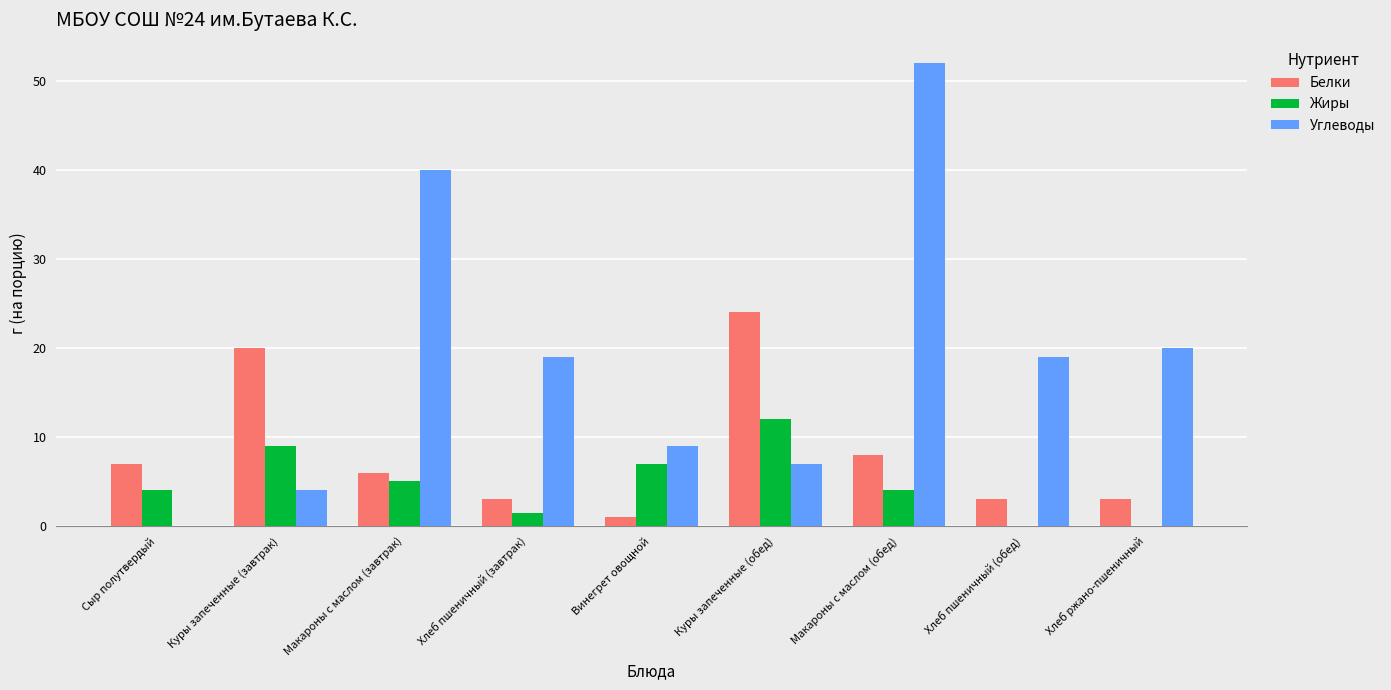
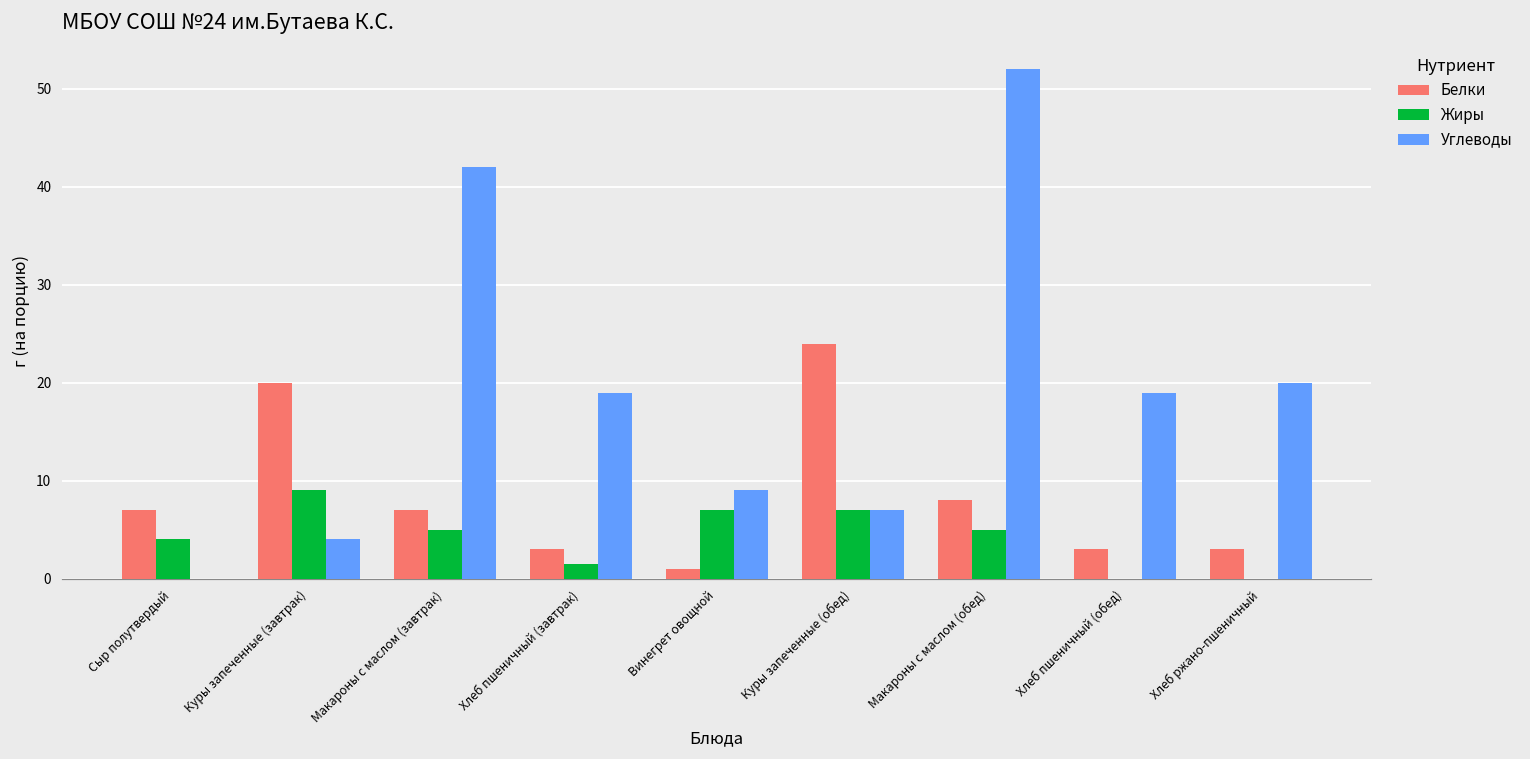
Белки, Макароны с маслом (завтрак): 6 -> 7
Углеводы, Макароны с маслом (завтрак): 40 -> 42
Жиры, Куры запеченные (обед): 12 -> 7
Жиры, Макароны с маслом (обед): 4 -> 5
